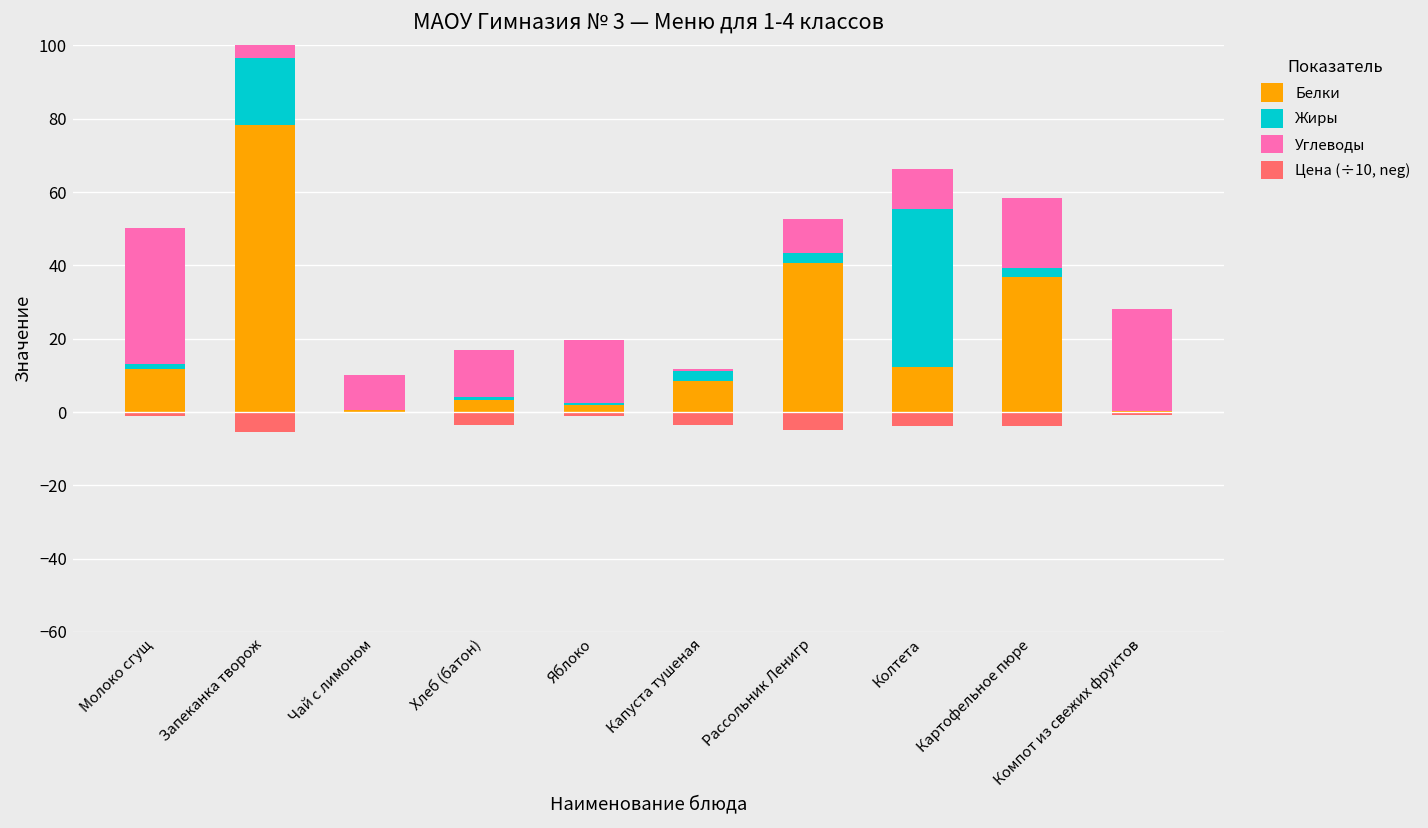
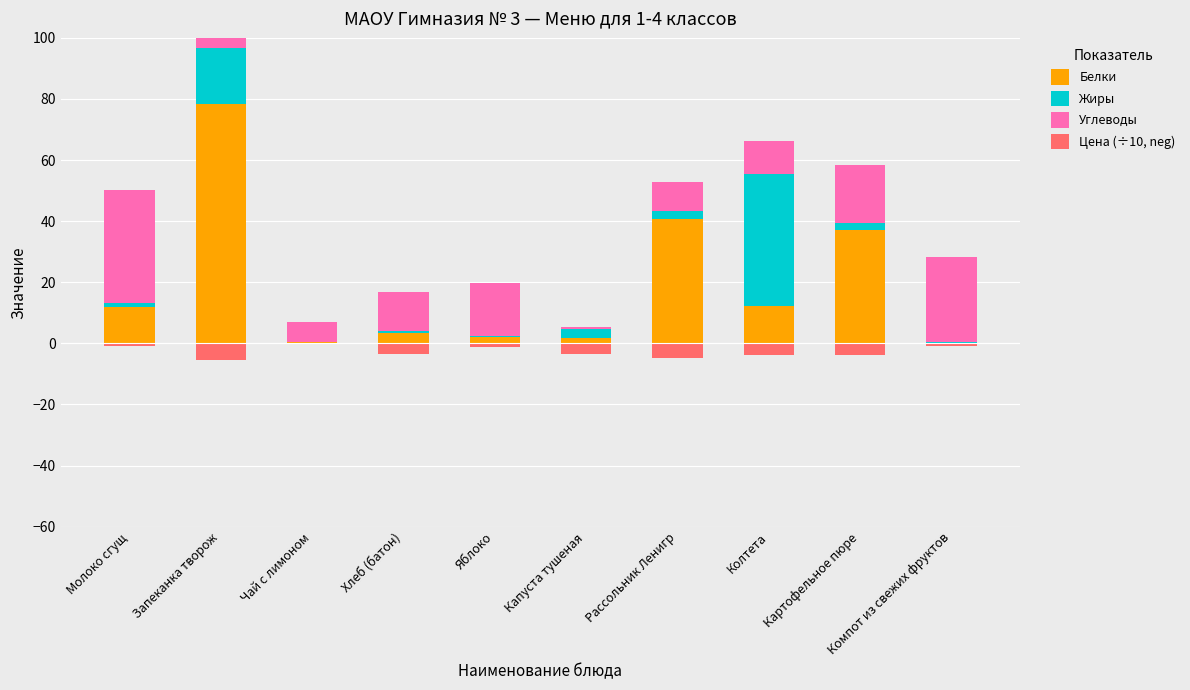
Углеводы, Чай с лимоном: 9 -> 7
Белки, Капуста тушеная: 8 -> 2
